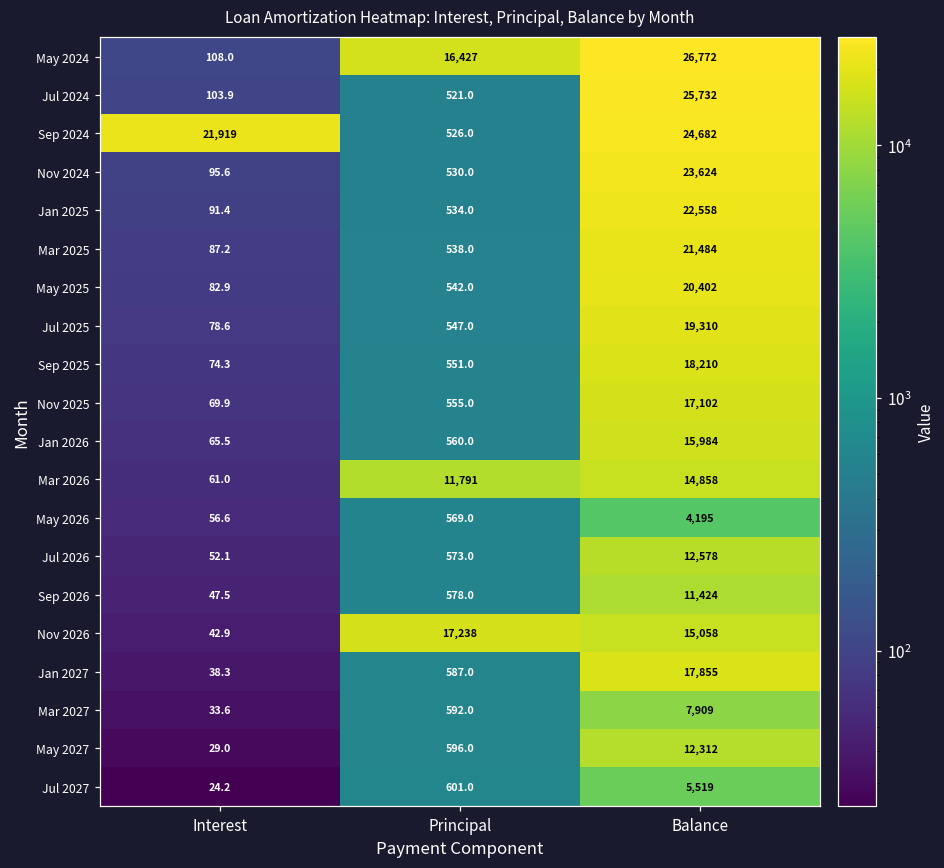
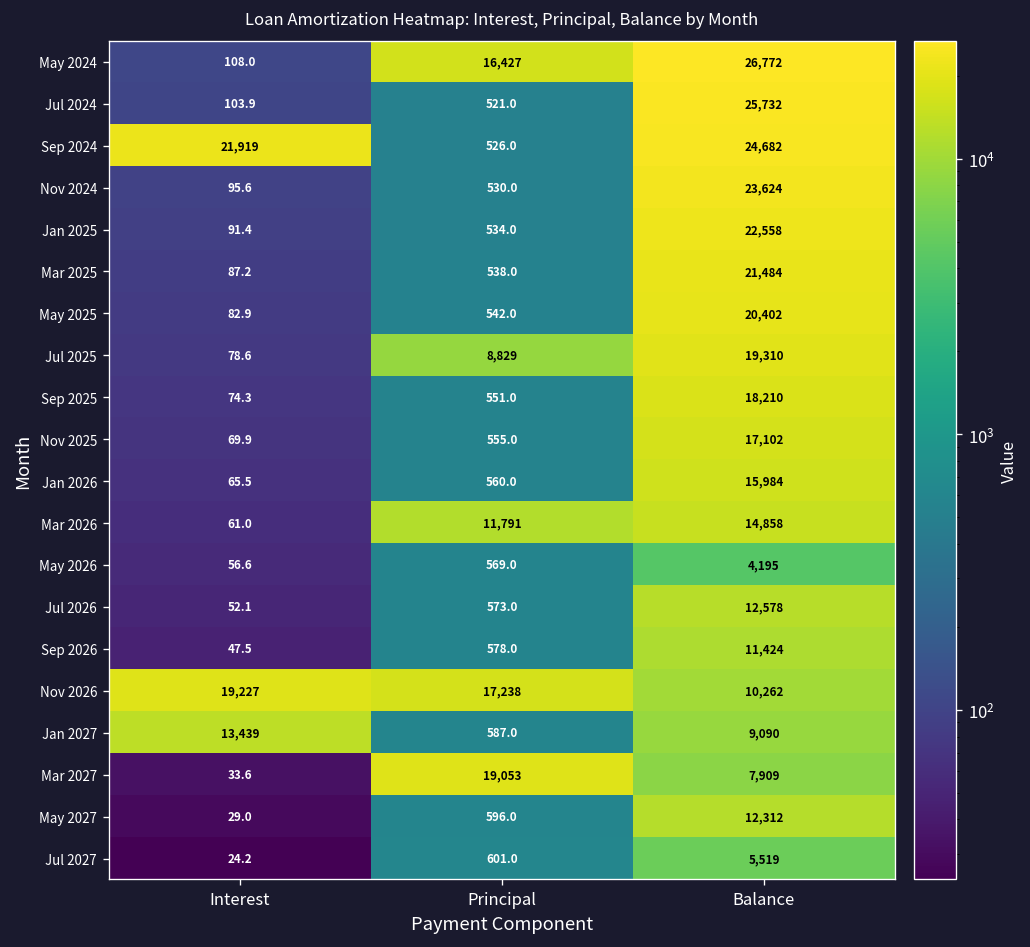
Jul 2025, Principal: 547.0 -> 8,829
Nov 2026, Interest: 42.9 -> 19,227
Nov 2026, Balance: 15,058 -> 10,262
Jan 2027, Interest: 38.3 -> 13,439
Jan 2027, Balance: 17,855 -> 9,090
Mar 2027, Principal: 592.0 -> 19,053
